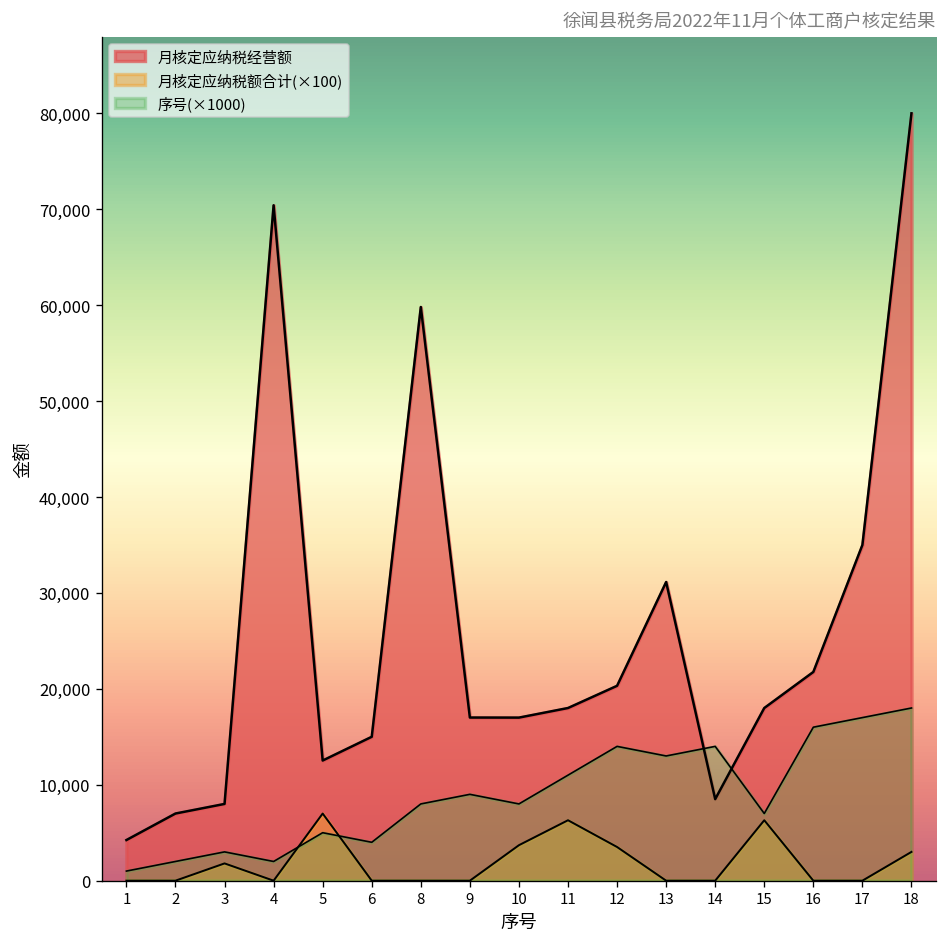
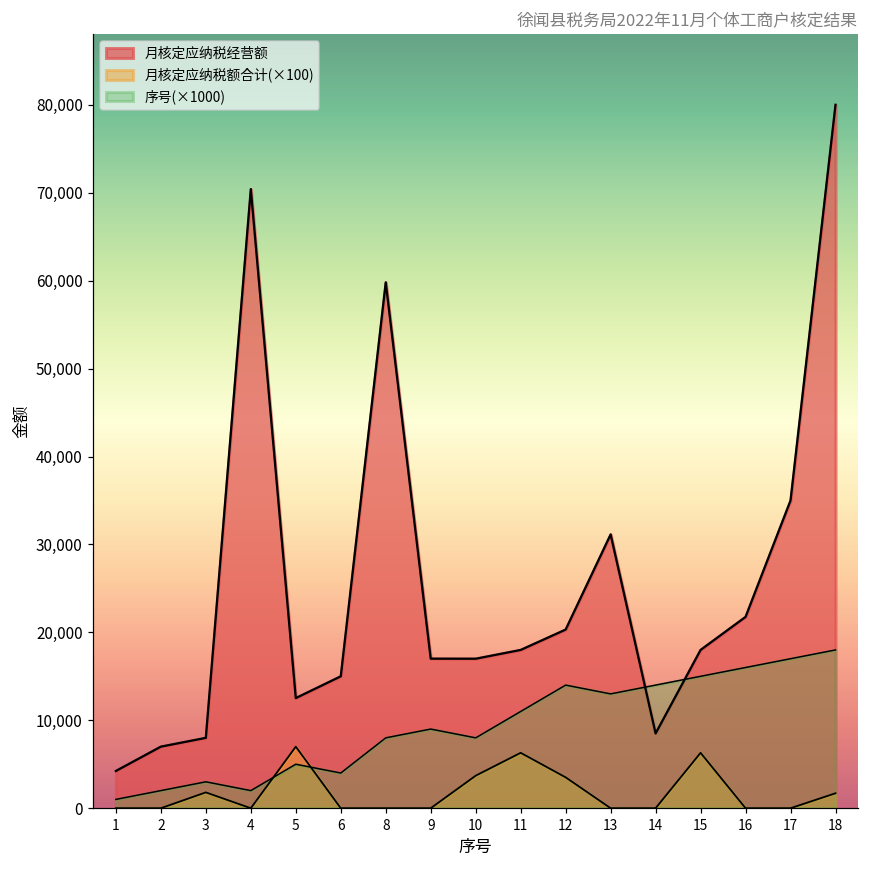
序号(×1000), 15: 7,000 -> 15,000
月核定应纳税额合计(×100), 18: 3,000 -> 2,000
